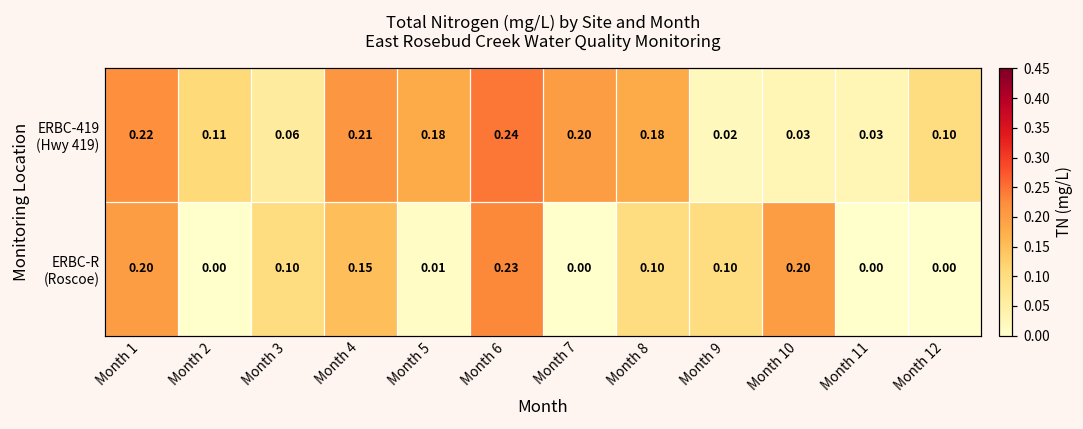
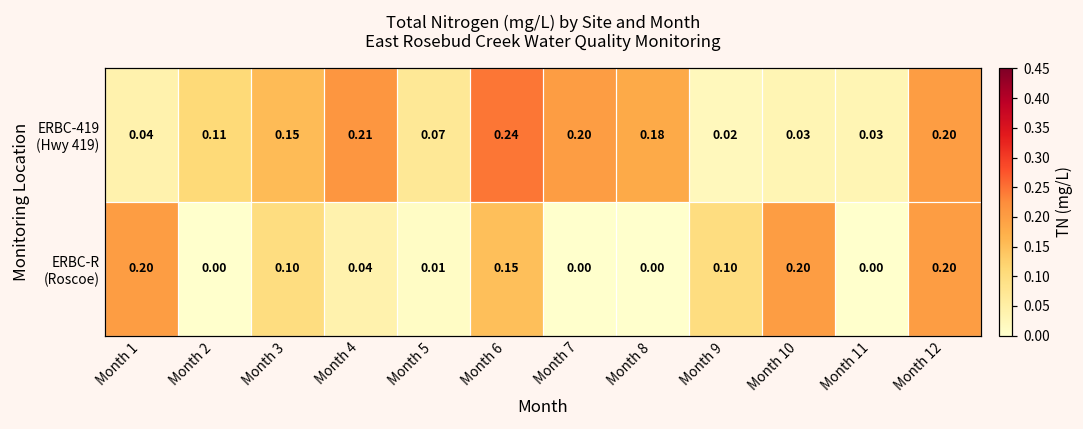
ERBC-419 (Hwy 419), Month 1: 0.22 -> 0.04
ERBC-419 (Hwy 419), Month 3: 0.06 -> 0.15
ERBC-419 (Hwy 419), Month 5: 0.18 -> 0.07
ERBC-419 (Hwy 419), Month 12: 0.10 -> 0.20
ERBC-R (Roscoe), Month 4: 0.15 -> 0.04
ERBC-R (Roscoe), Month 6: 0.23 -> 0.15
ERBC-R (Roscoe), Month 8: 0.10 -> 0.00
ERBC-R (Roscoe), Month 12: 0.00 -> 0.20
